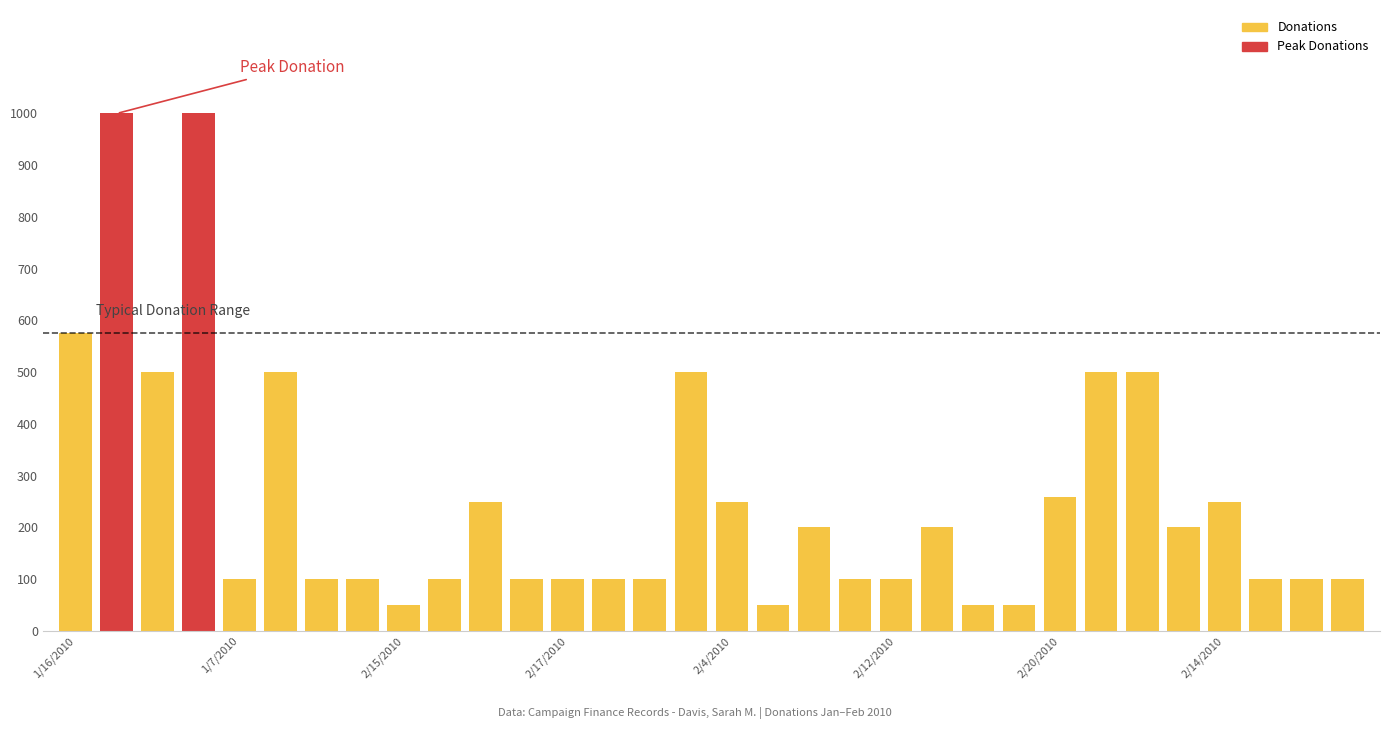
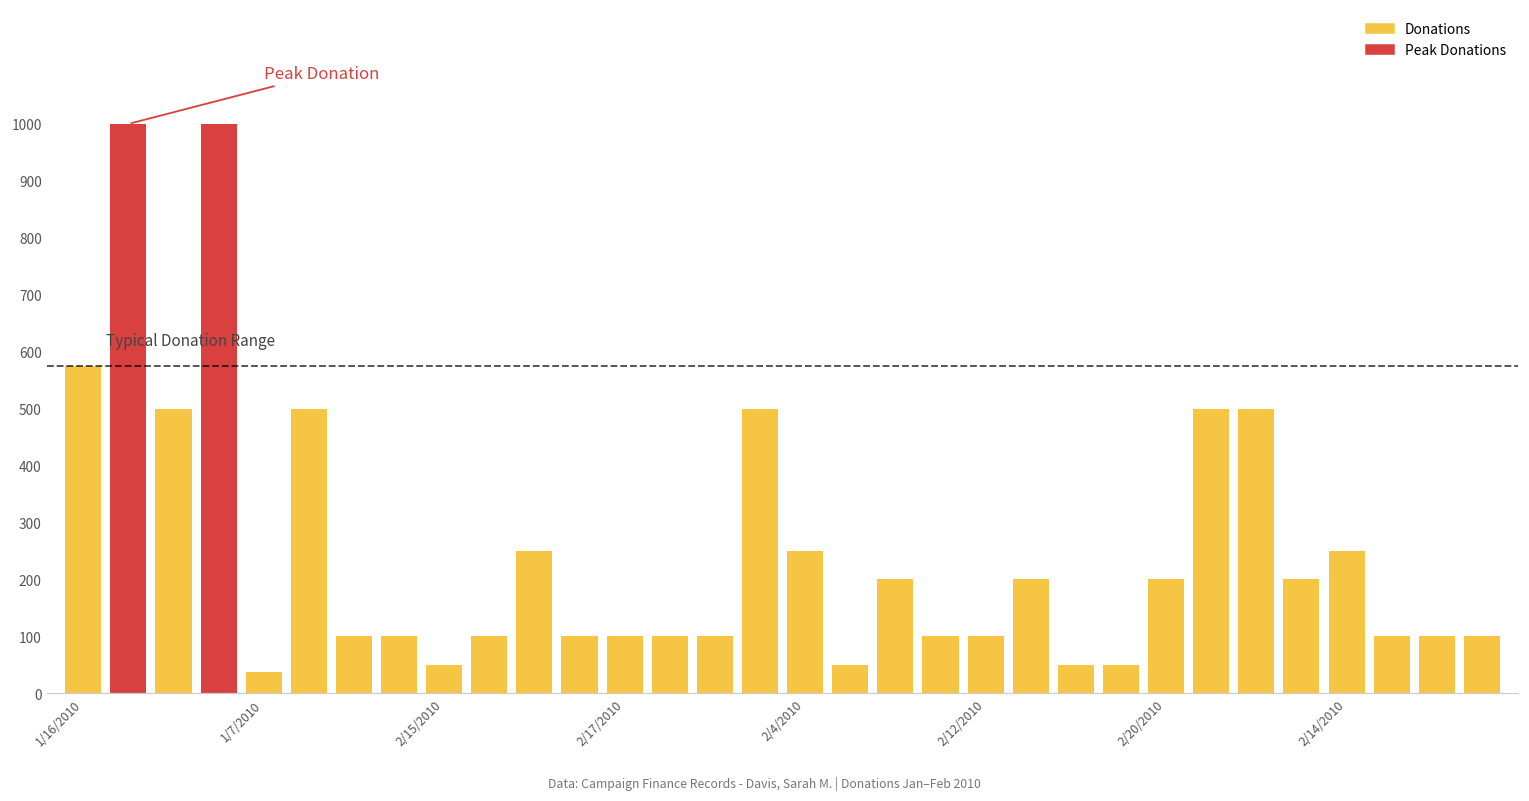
1/7/2010: 100 -> 40
2/20/2010: 260 -> 200
